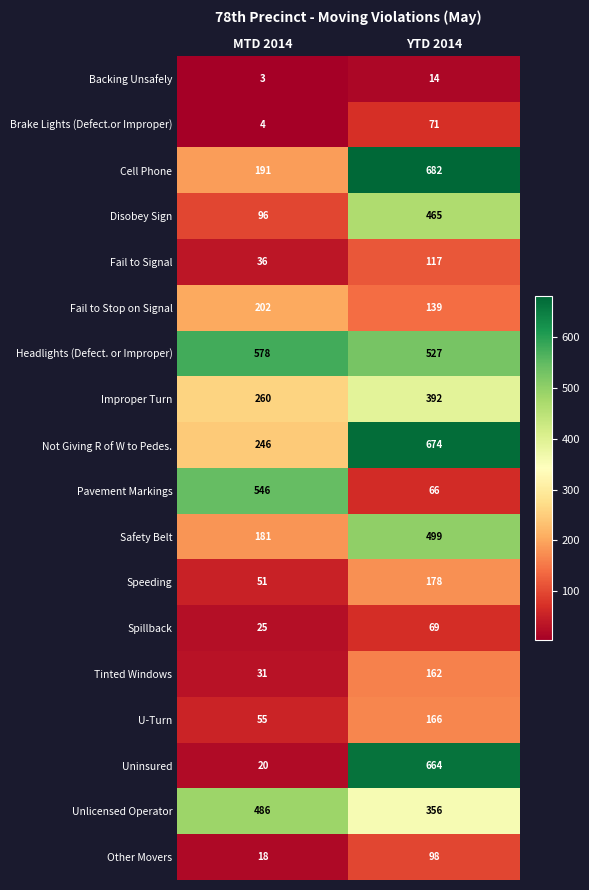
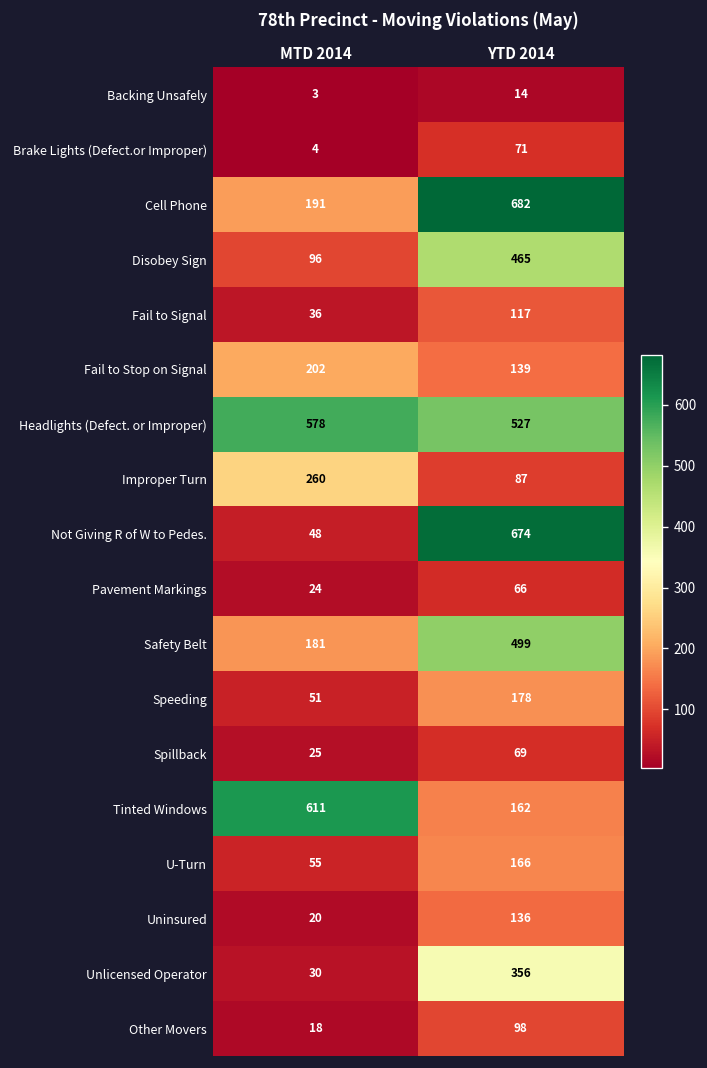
Improper Turn, YTD 2014: 392 -> 87
Not Giving R of W to Pedes., MTD 2014: 246 -> 48
Pavement Markings, MTD 2014: 546 -> 24
Tinted Windows, MTD 2014: 31 -> 611
Uninsured, YTD 2014: 664 -> 136
Unlicensed Operator, MTD 2014: 486 -> 30
